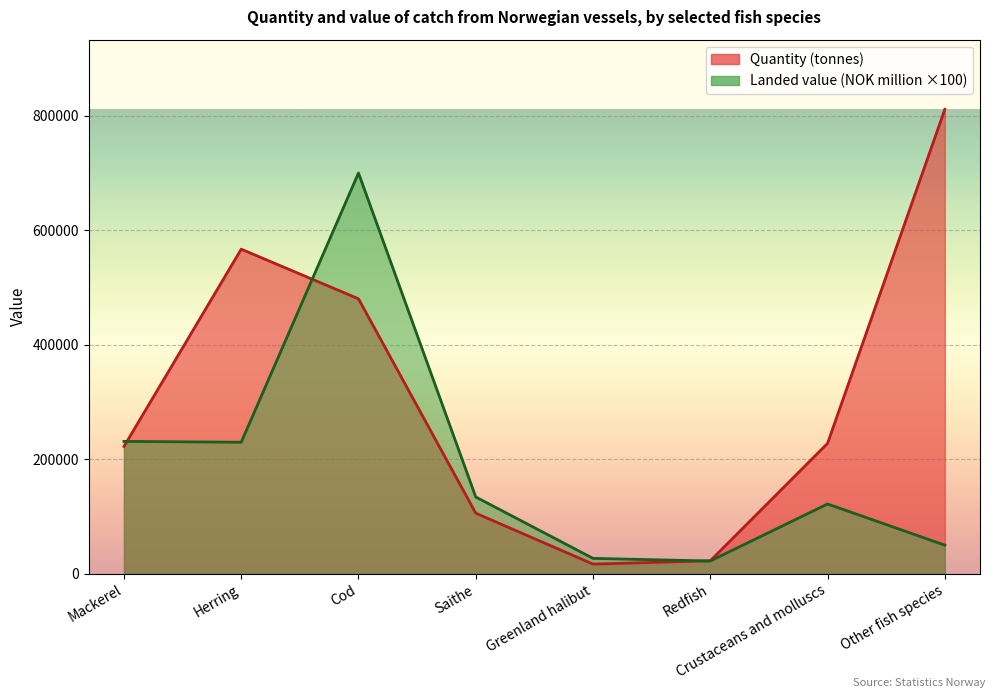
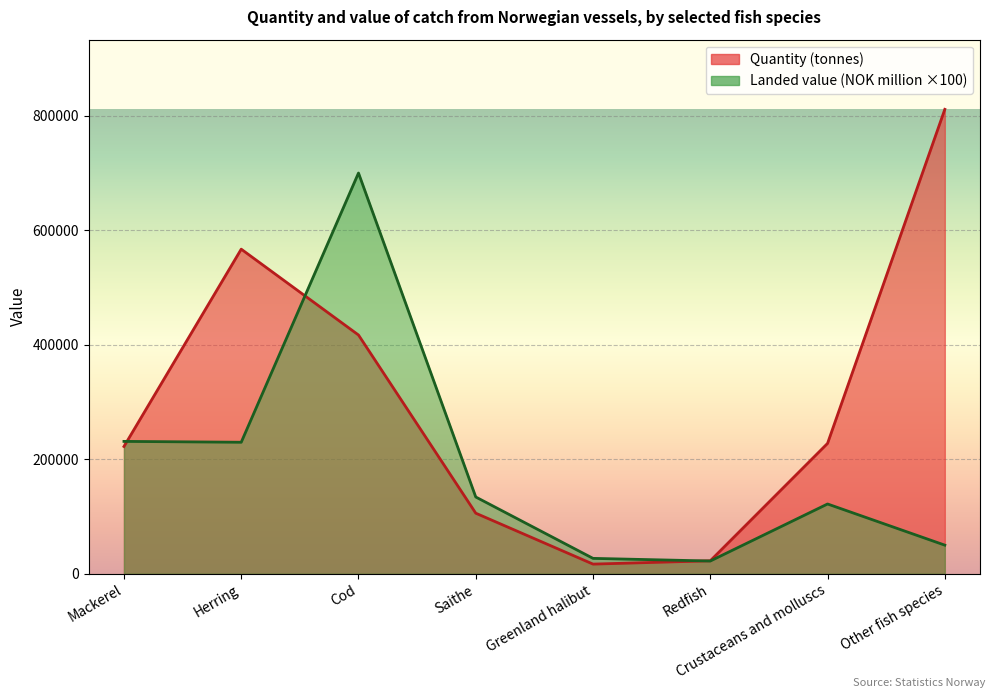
Quantity (tonnes), Cod: 480000 -> 420000
